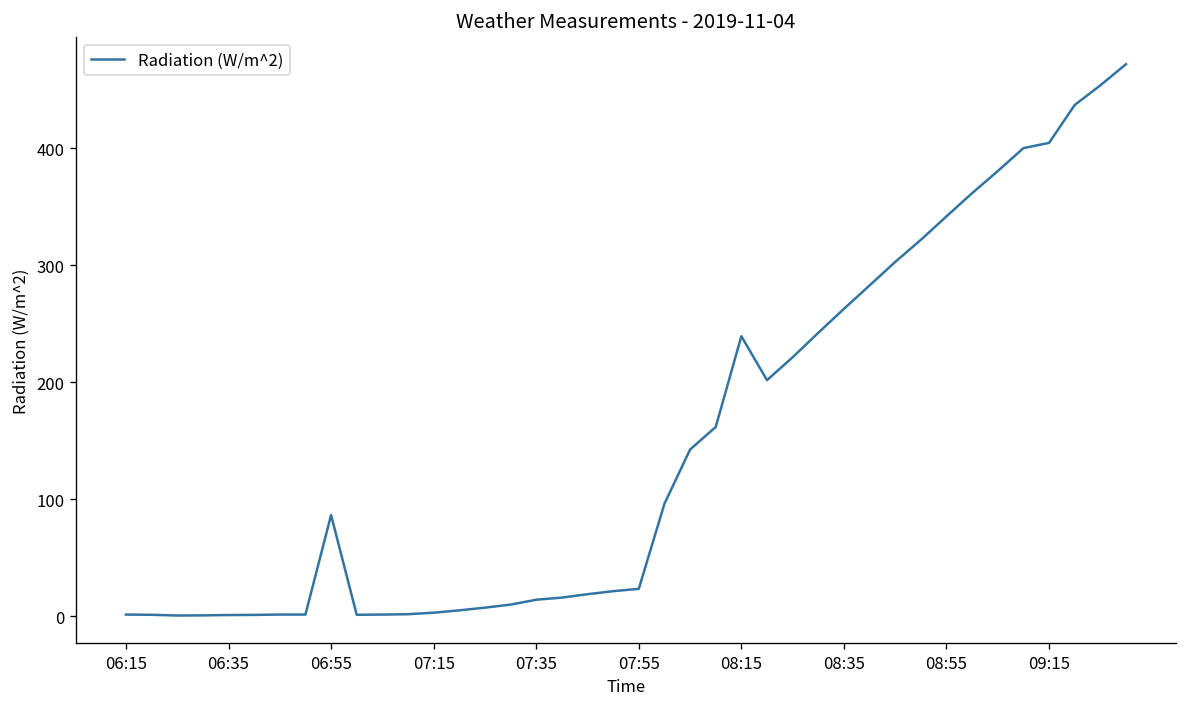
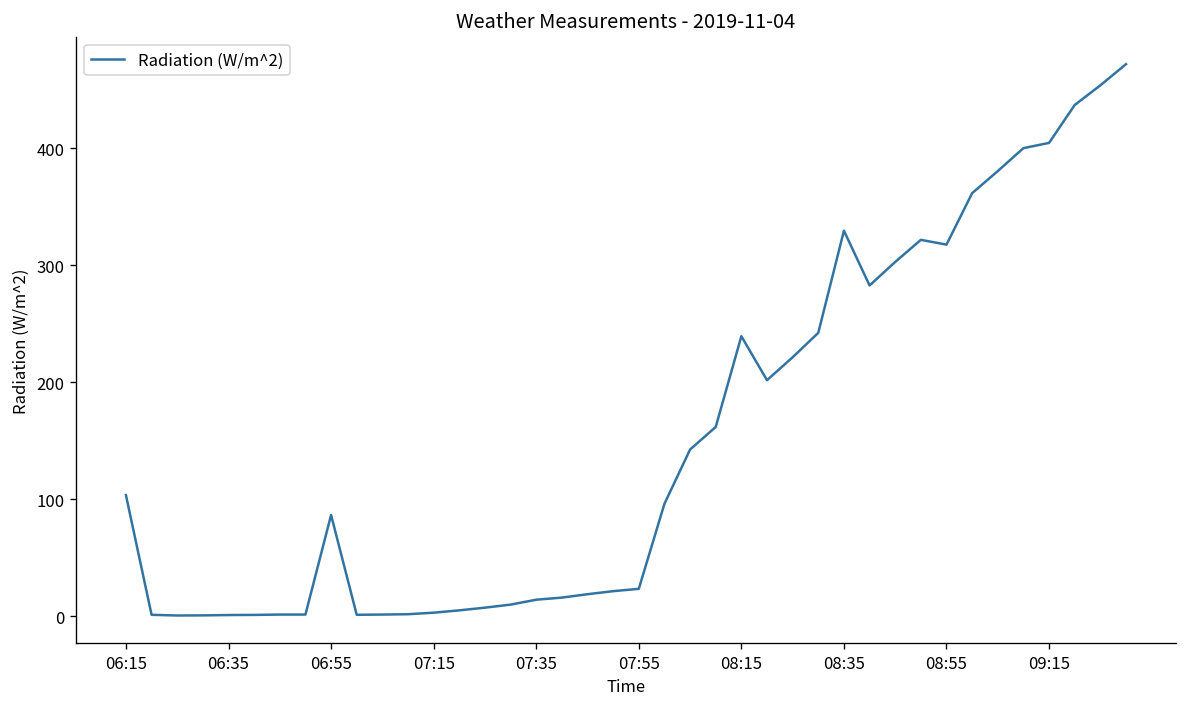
06:15: 0 -> 100
08:35: 260 -> 330
08:55: 340 -> 320
